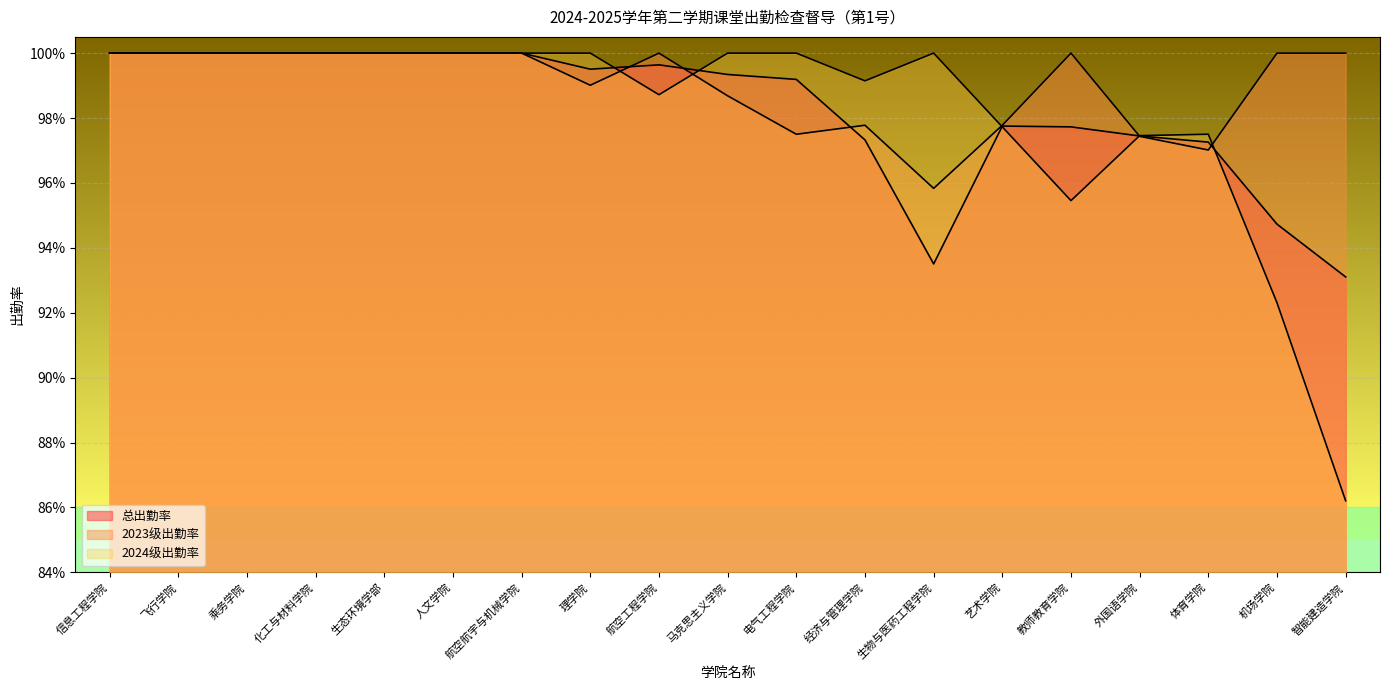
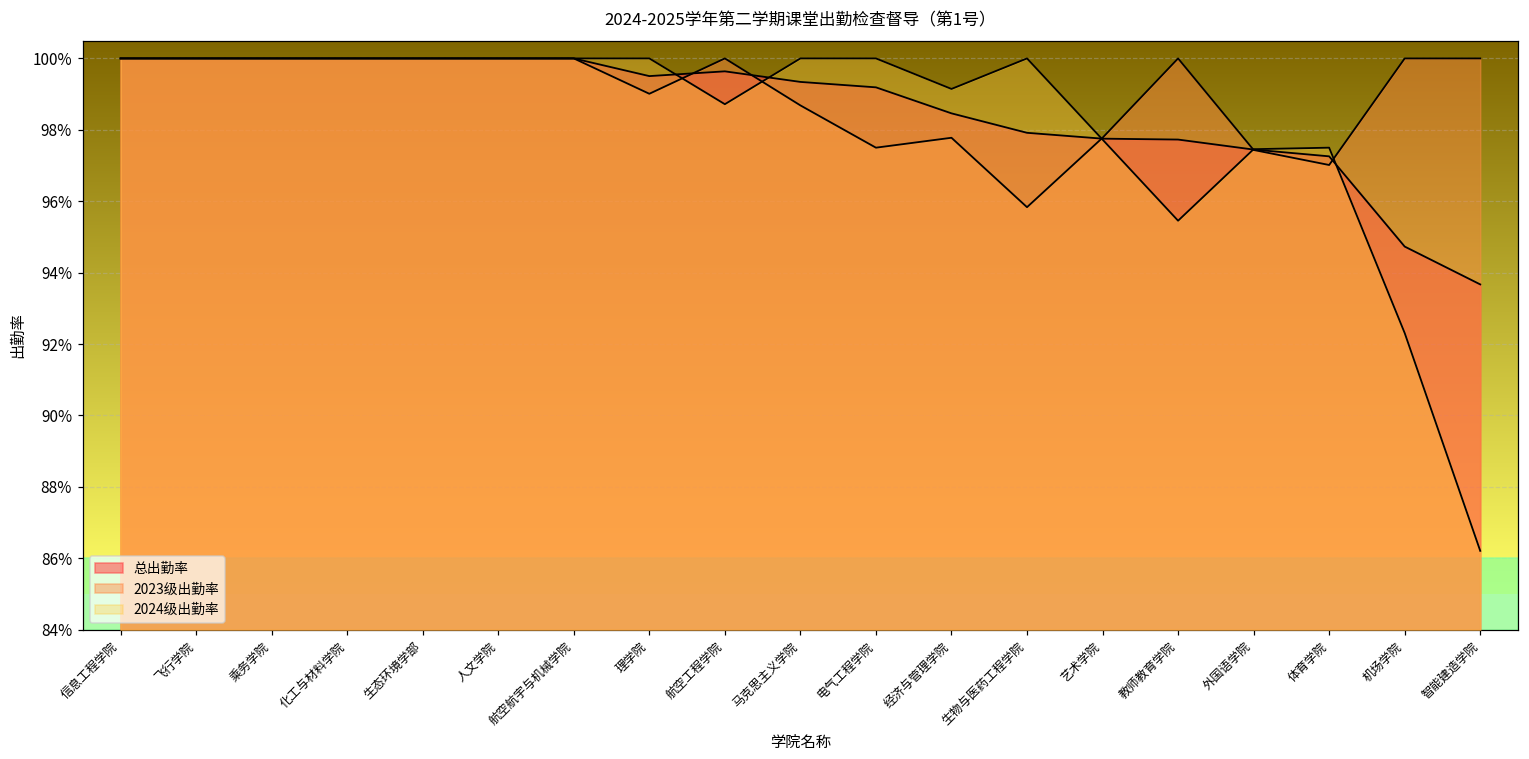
总出勤率, 经济与管理学院: 97.3% -> 98.5%
总出勤率, 生物与医药工程学院: 93.5% -> 97.9%
总出勤率, 智能建造学院: 93.1% -> 93.7%
